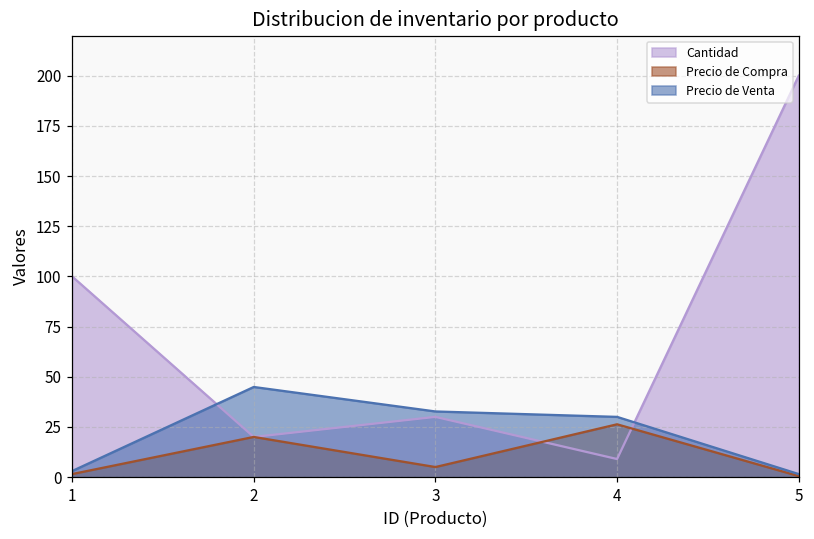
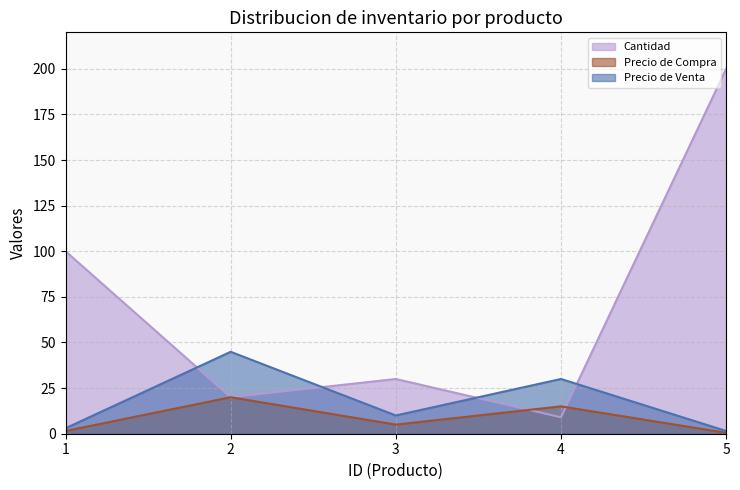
Precio de Venta, 3: 33 -> 10
Precio de Compra, 4: 26 -> 15
